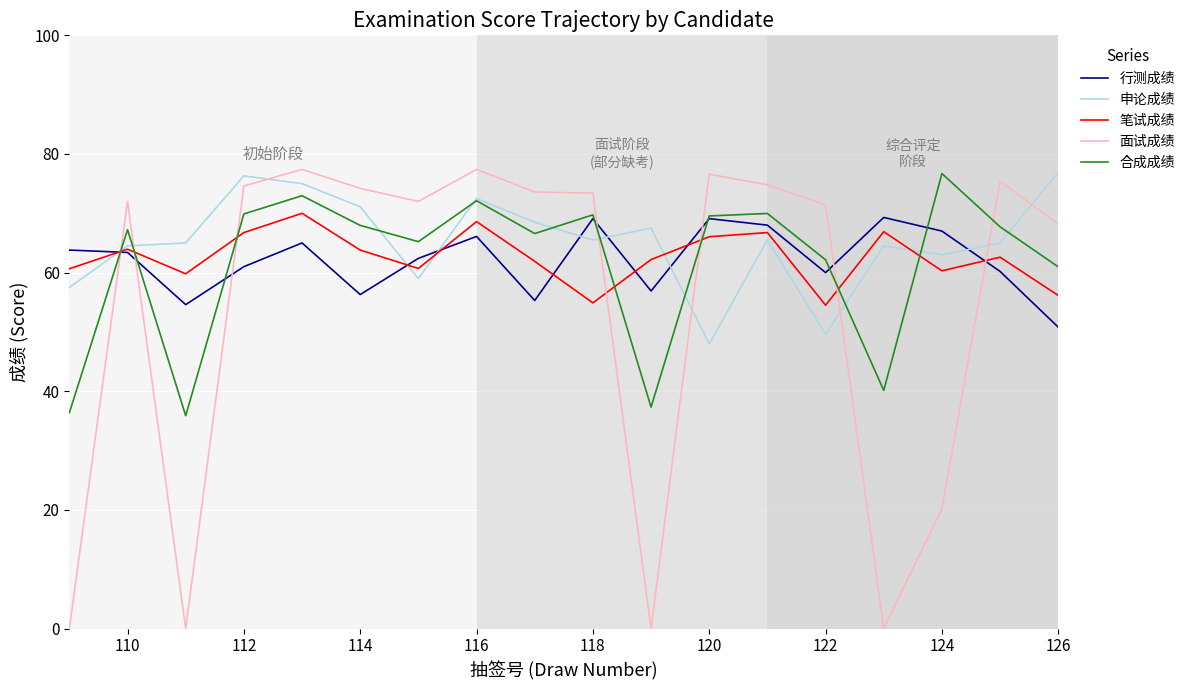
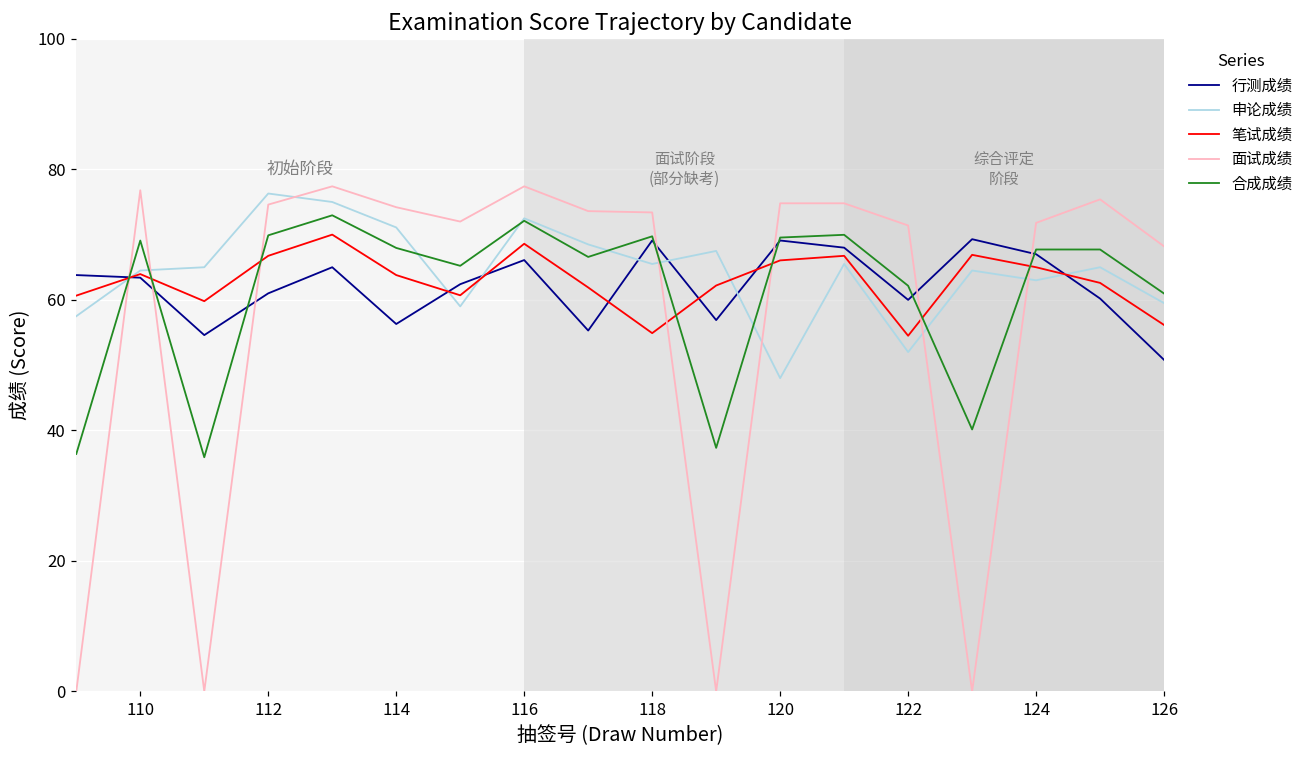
面试成绩, 110: 72 -> 77
合成成绩, 110: 67 -> 69
面试成绩, 120: 77 -> 75
申论成绩, 122: 50 -> 52
笔试成绩, 124: 60 -> 65
面试成绩, 124: 20 -> 72
合成成绩, 124: 77 -> 68
申论成绩, 126: 77 -> 60
